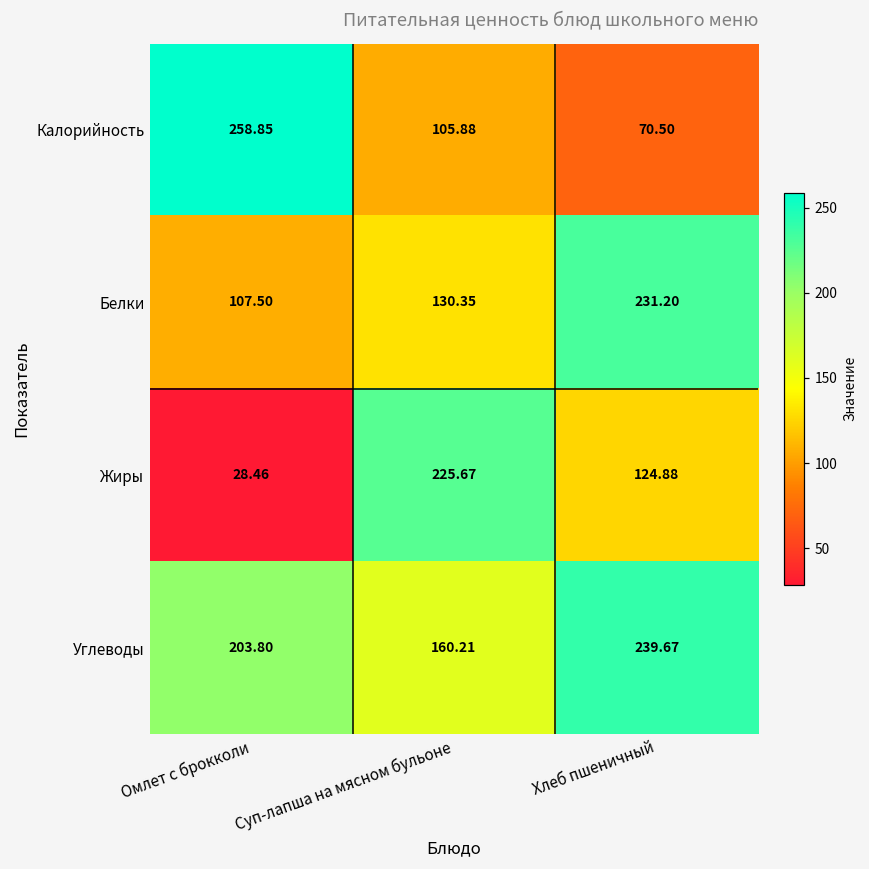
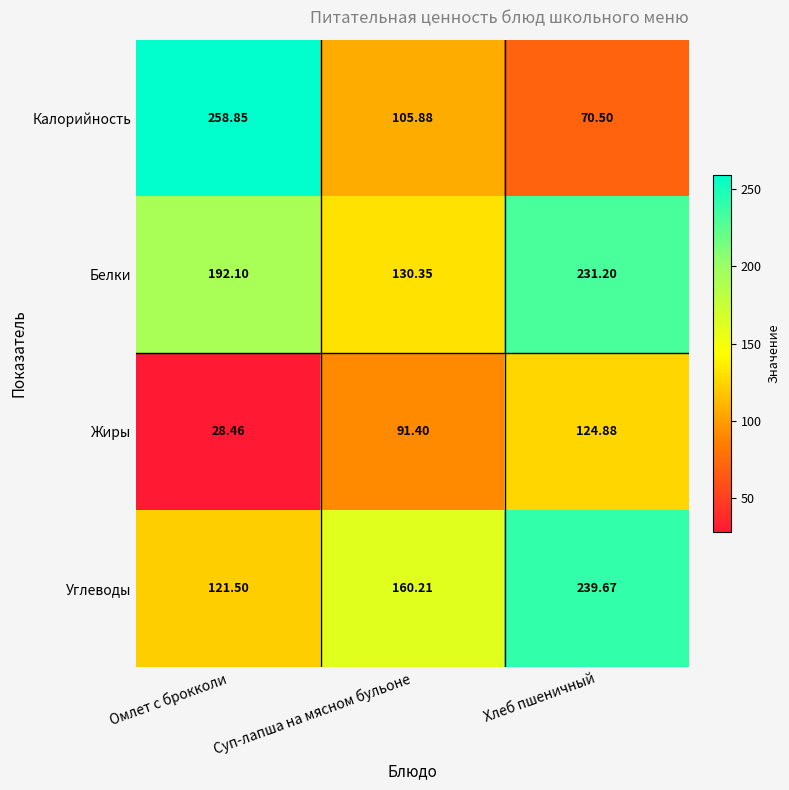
Белки, Омлет с брокколи: 107.50 -> 192.10
Жиры, Суп-лапша на мясном бульоне: 225.67 -> 91.40
Углеводы, Омлет с брокколи: 203.80 -> 121.50
